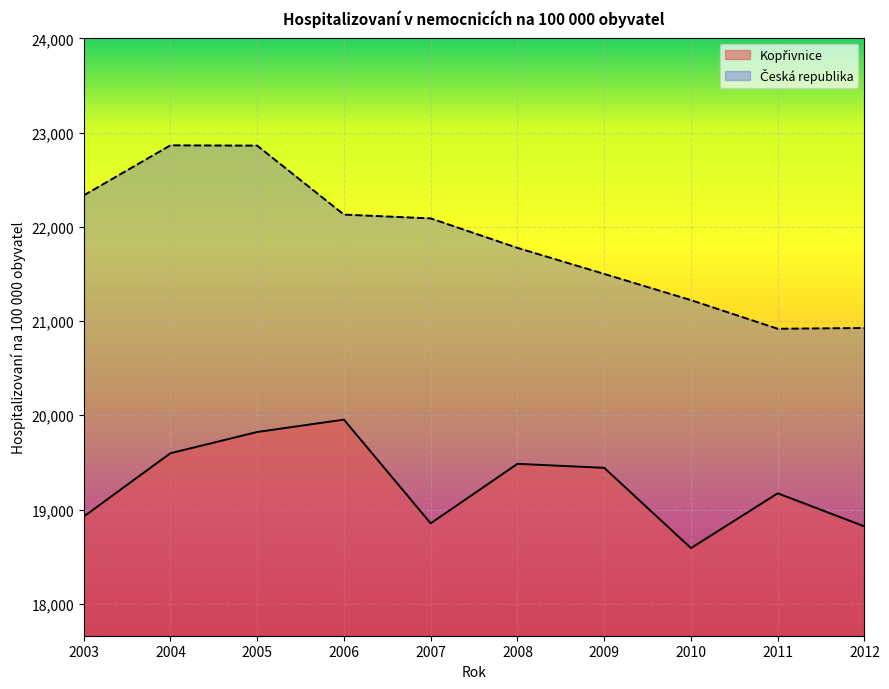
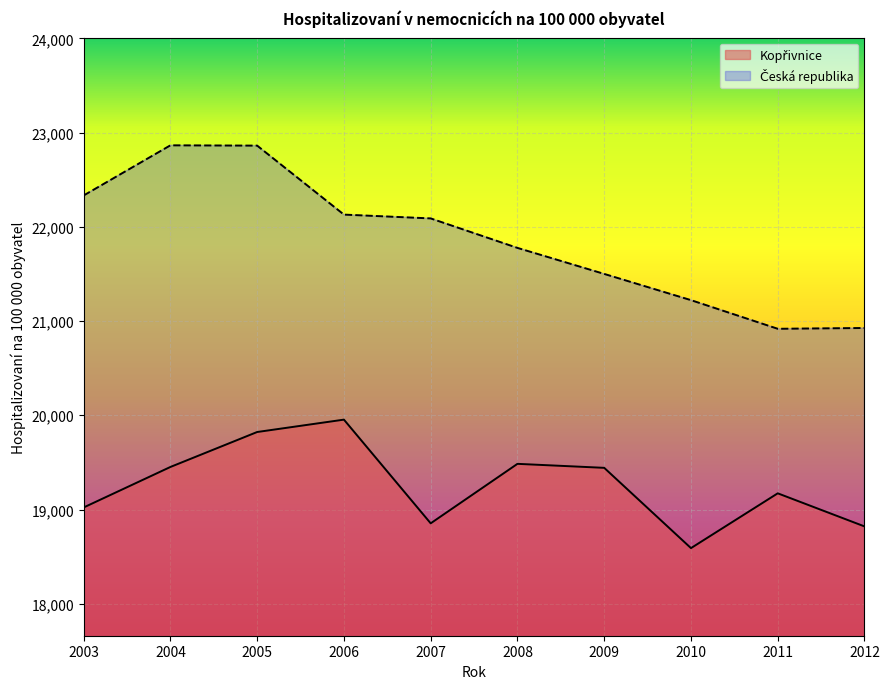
Kopřivnice, 2003: 18,900 -> 19,000
Kopřivnice, 2004: 19,600 -> 19,500
